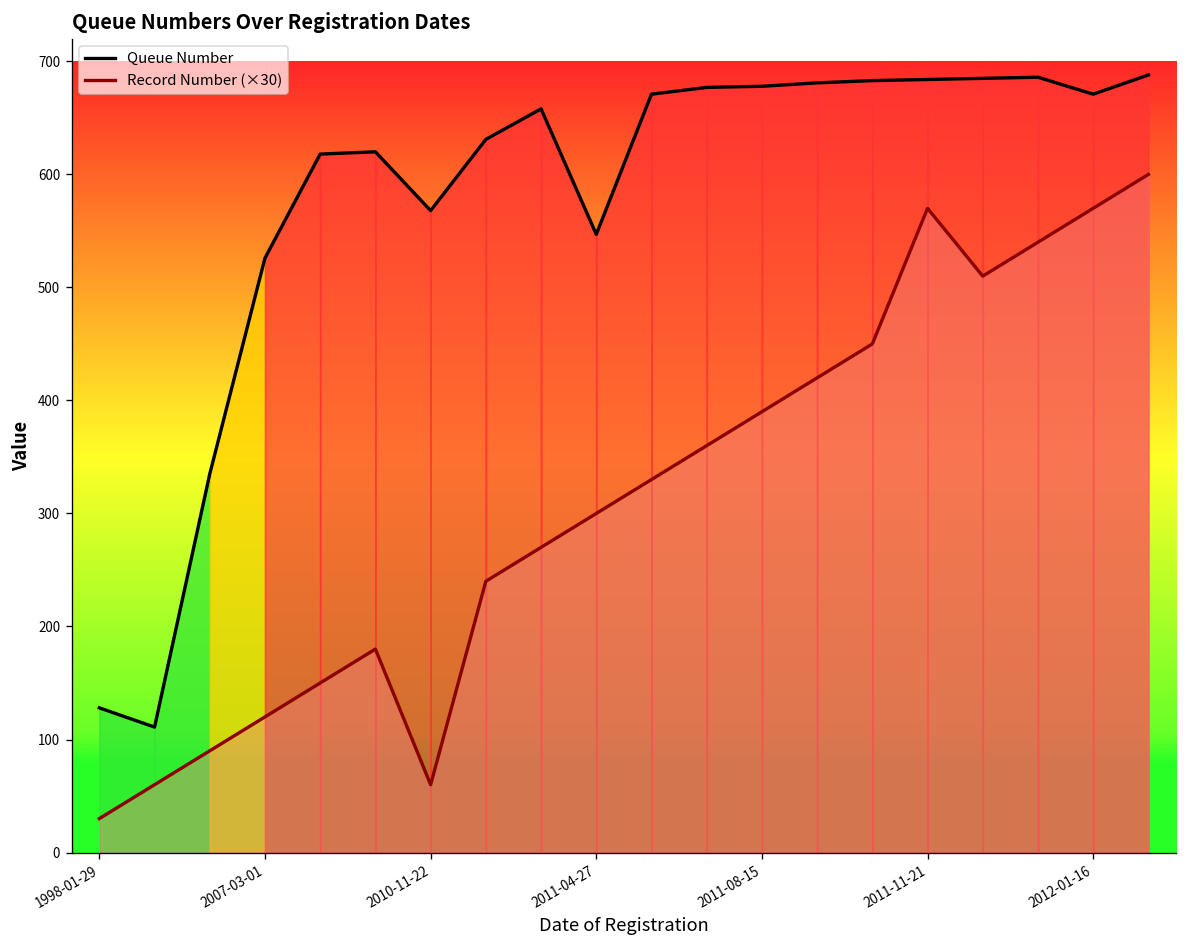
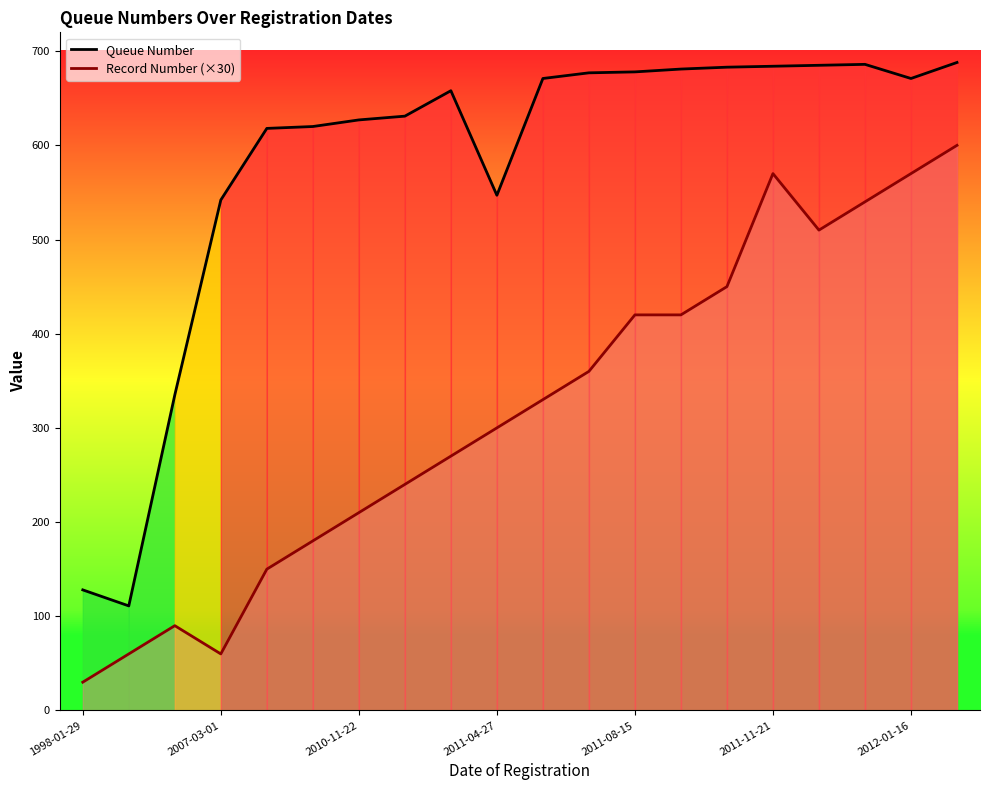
Queue Number, 2007-03-01: 530 -> 540
Record Number (×30), 2007-03-01: 120 -> 60
Queue Number, 2010-11-22: 570 -> 630
Record Number (×30), 2010-11-22: 60 -> 210
Record Number (×30), 2011-08-15: 390 -> 420
